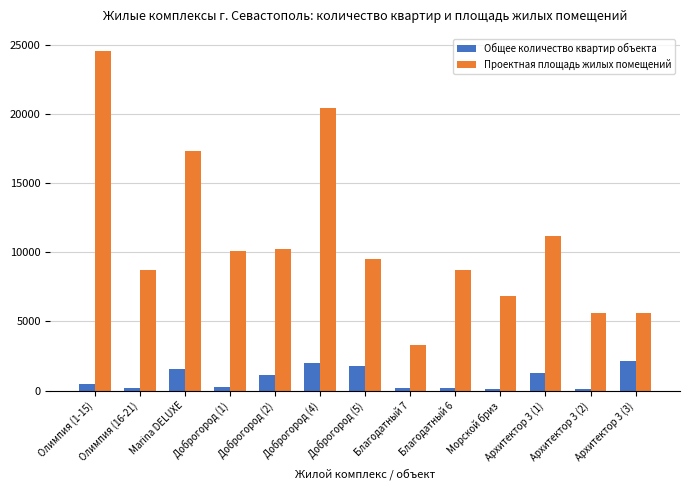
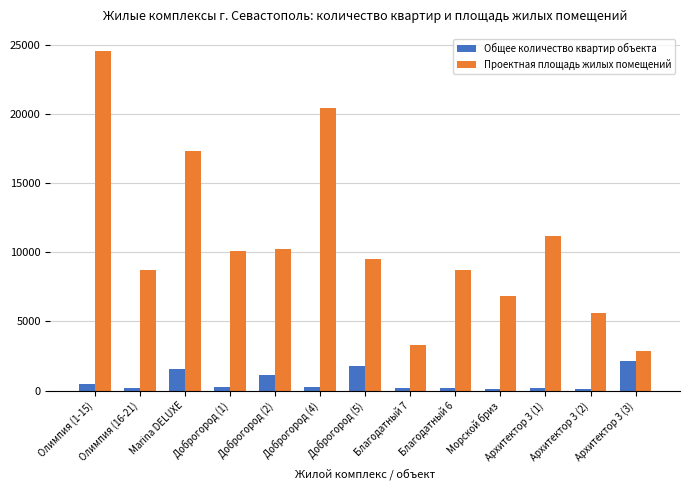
Общее количество квартир объекта, Доброгород (4): 2000 -> 300
Общее количество квартир объекта, Архитектор 3 (1): 1300 -> 200
Проектная площадь жилых помещений, Архитектор 3 (3): 5600 -> 2900
